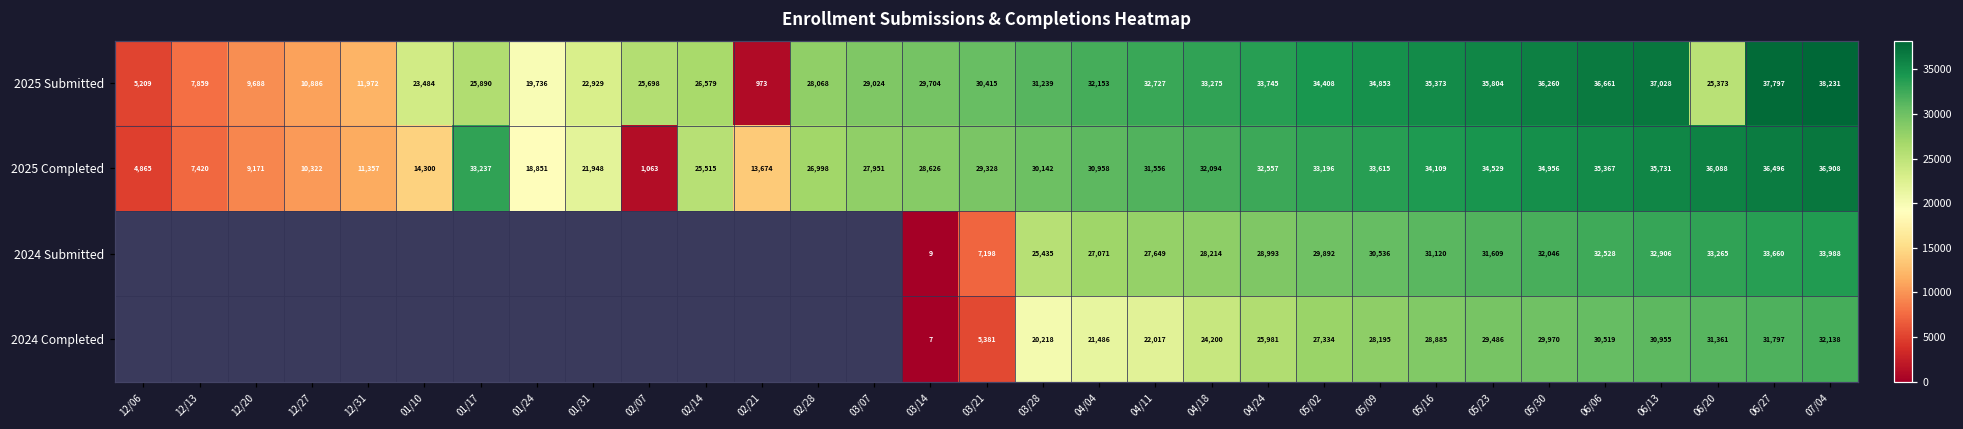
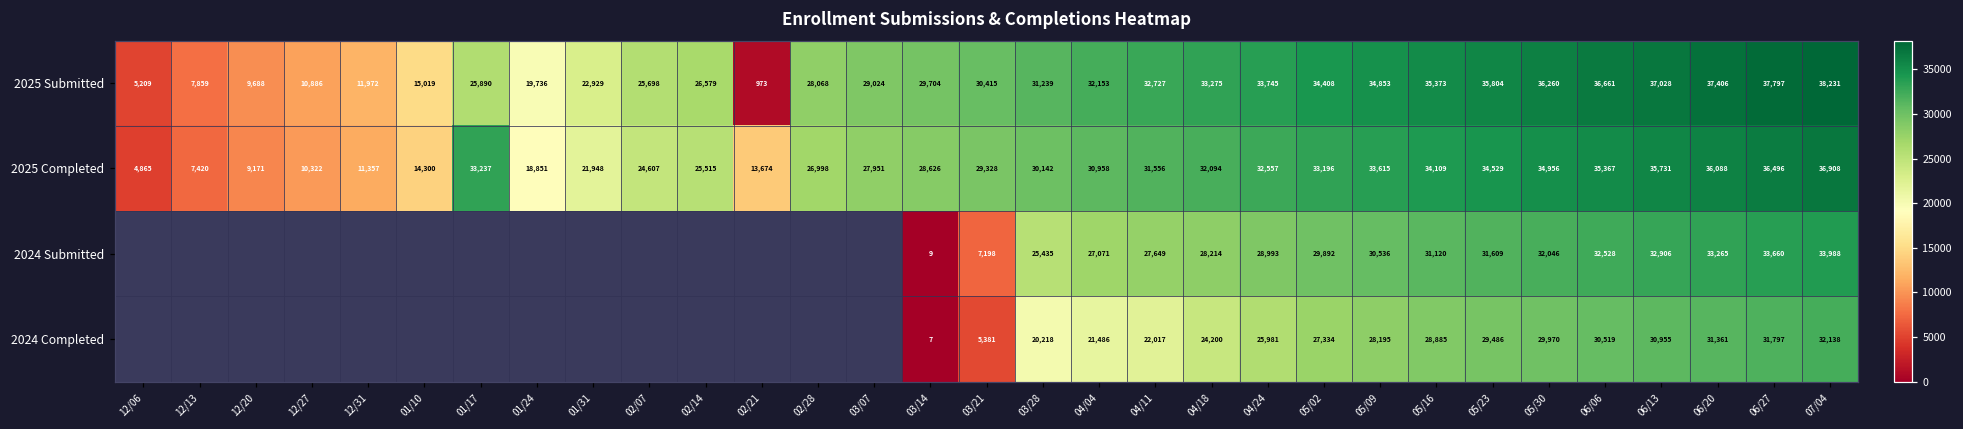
2025 Submitted, 01/10: 23,484 -> 15,019
2025 Submitted, 06/20: 25,373 -> 37,406
2025 Completed, 02/07: 1,063 -> 24,607
